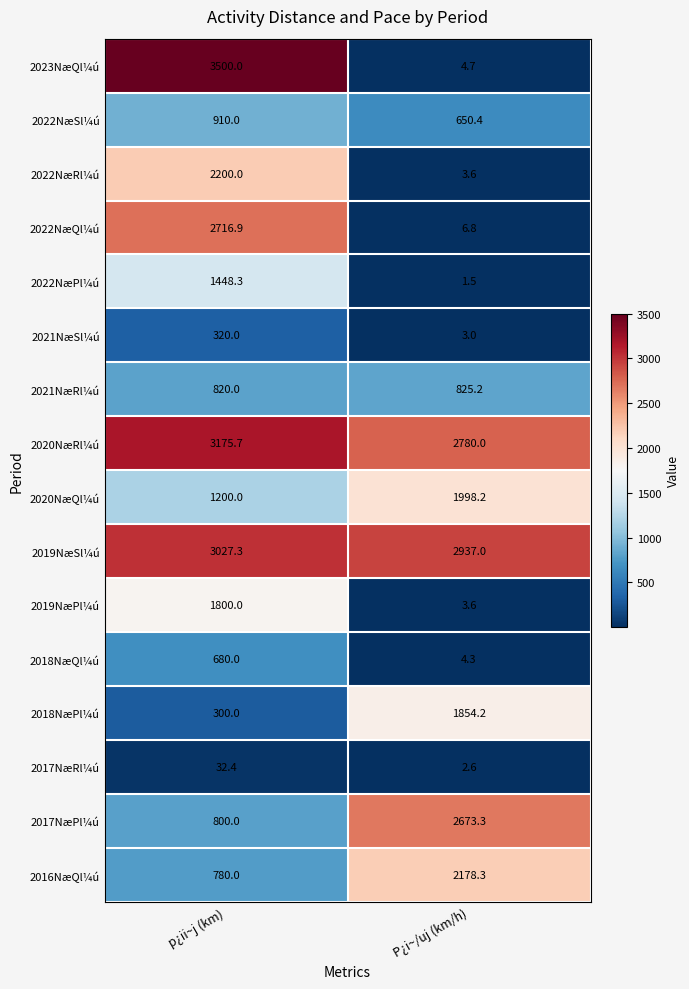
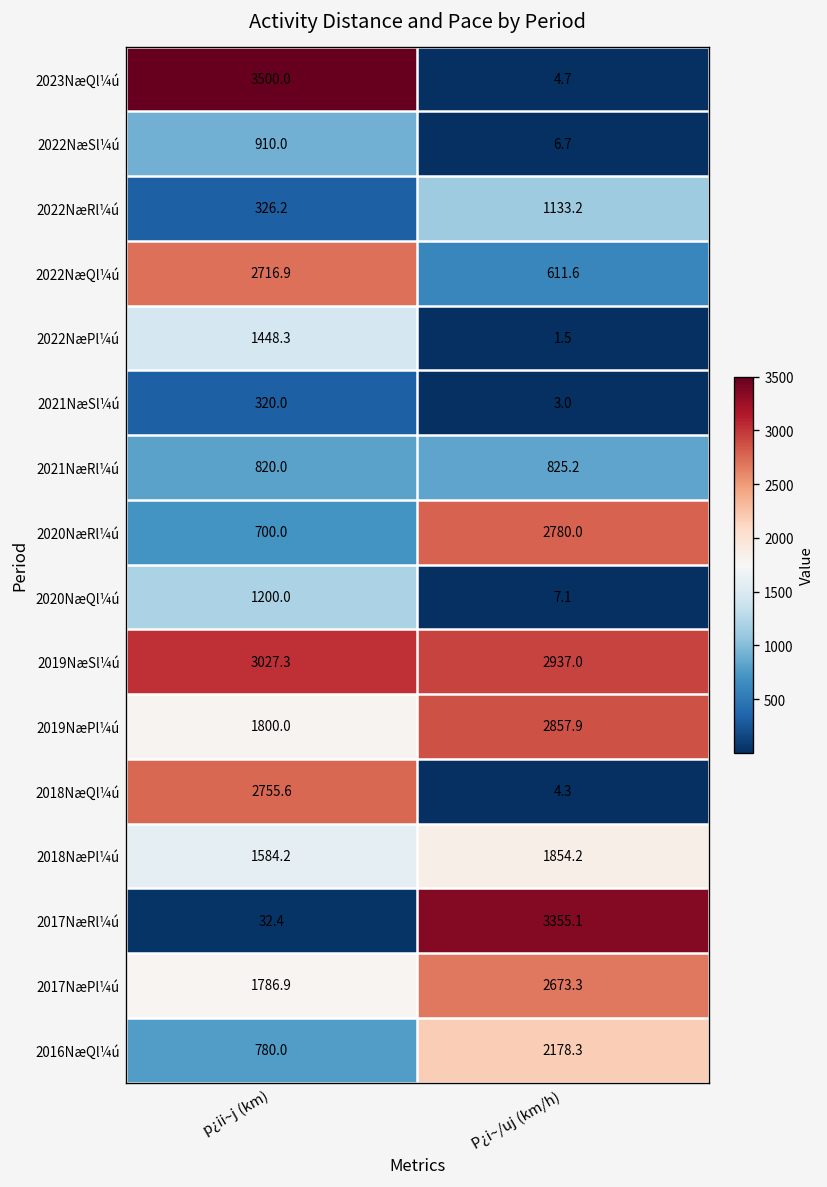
2022NæSl¼ú, P¿i~/uj (km/h): 650.4 -> 6.7
2022NæRl¼ú, p¿ii~j (km): 2200.0 -> 326.2
2022NæRl¼ú, P¿i~/uj (km/h): 3.6 -> 1133.2
2022NæQl¼ú, P¿i~/uj (km/h): 6.8 -> 611.6
2020NæRl¼ú, p¿ii~j (km): 3175.7 -> 700.0
2020NæQl¼ú, P¿i~/uj (km/h): 1998.2 -> 7.1
2019NæPl¼ú, P¿i~/uj (km/h): 3.6 -> 2857.9
2018NæQl¼ú, p¿ii~j (km): 680.0 -> 2755.6
2018NæPl¼ú, p¿ii~j (km): 300.0 -> 1584.2
2017NæRl¼ú, P¿i~/uj (km/h): 2.6 -> 3355.1
2017NæPl¼ú, p¿ii~j (km): 800.0 -> 1786.9
